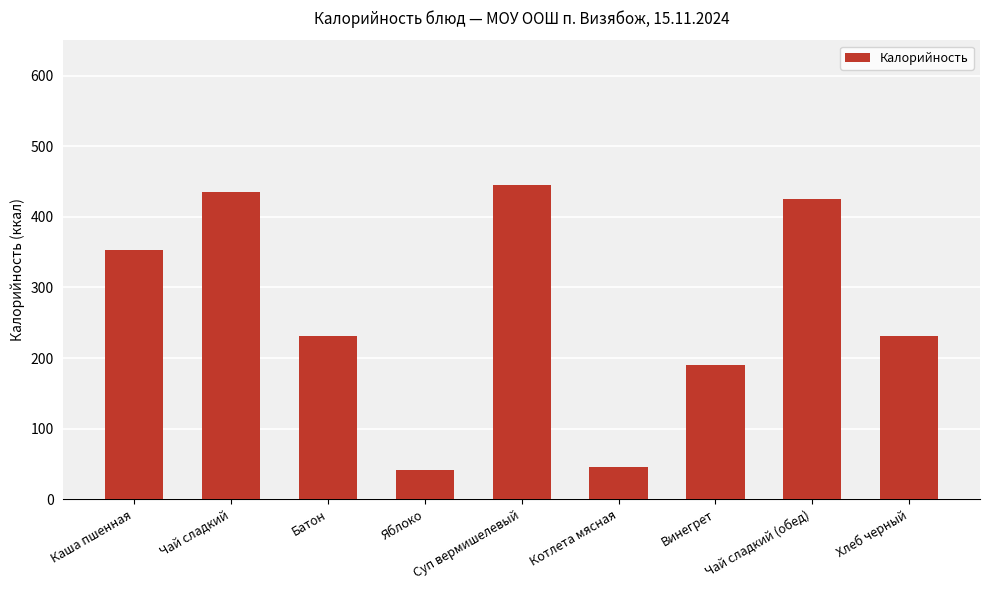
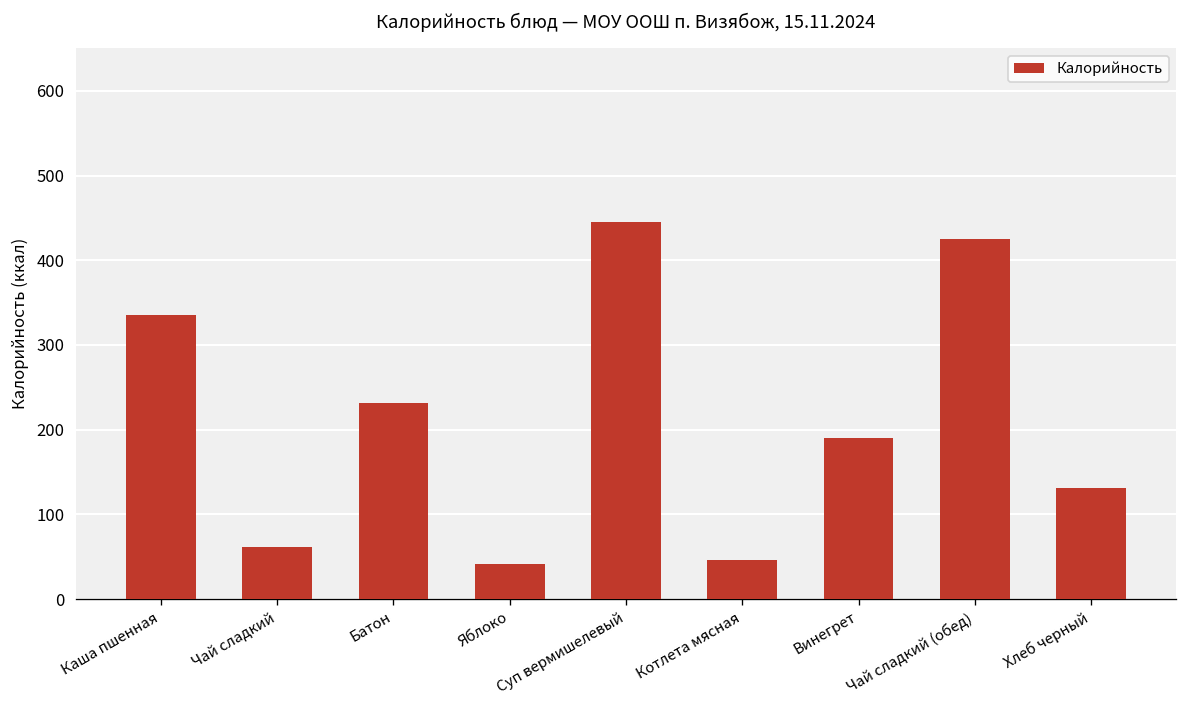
Каша пшенная: 350 -> 340
Чай сладкий: 440 -> 60
Хлеб черный: 230 -> 130
